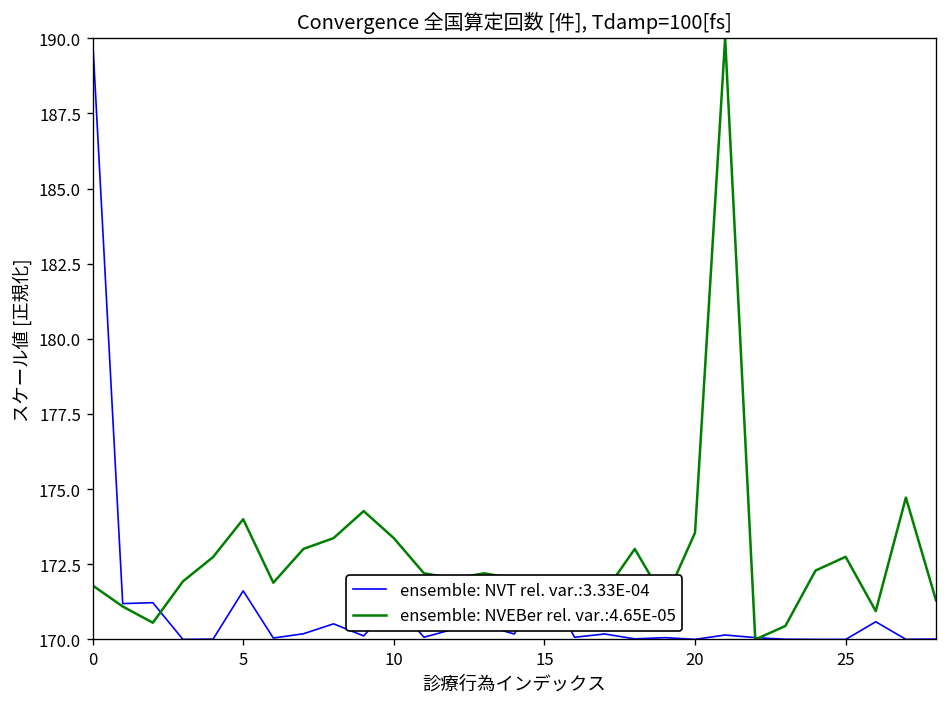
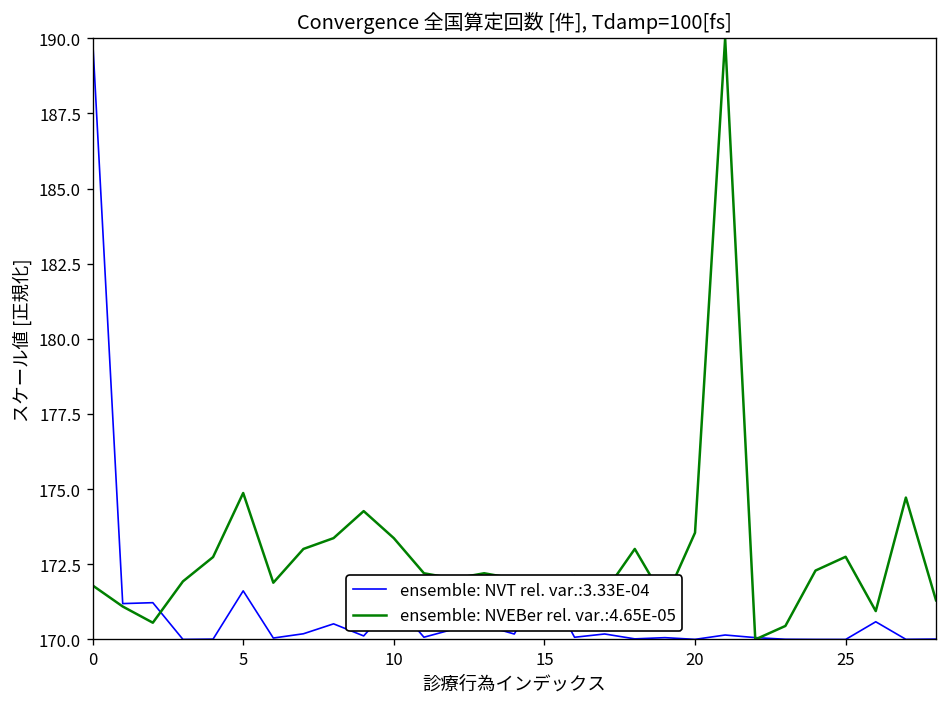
ensemble: NVEBer rel. var.:4.65E-05, 5: 174.0 -> 174.9
